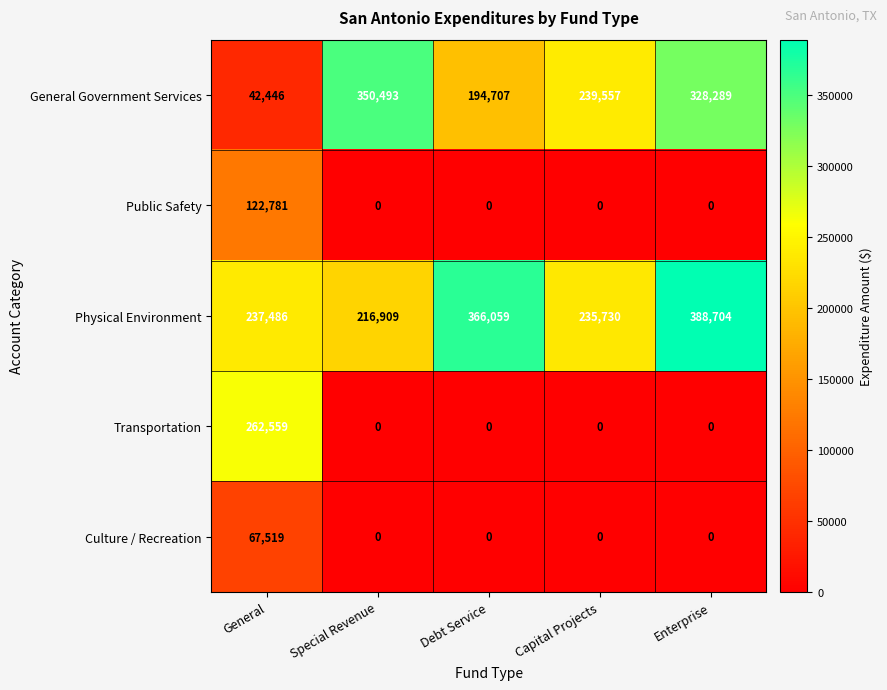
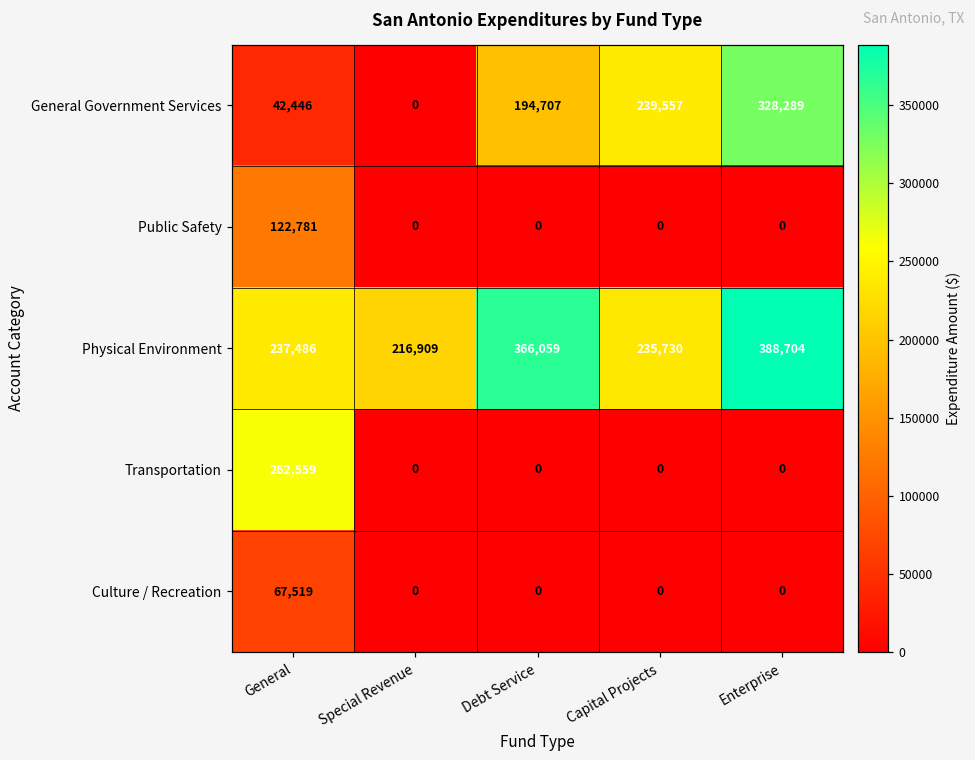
General Government Services, Special Revenue: 350,493 -> 0
